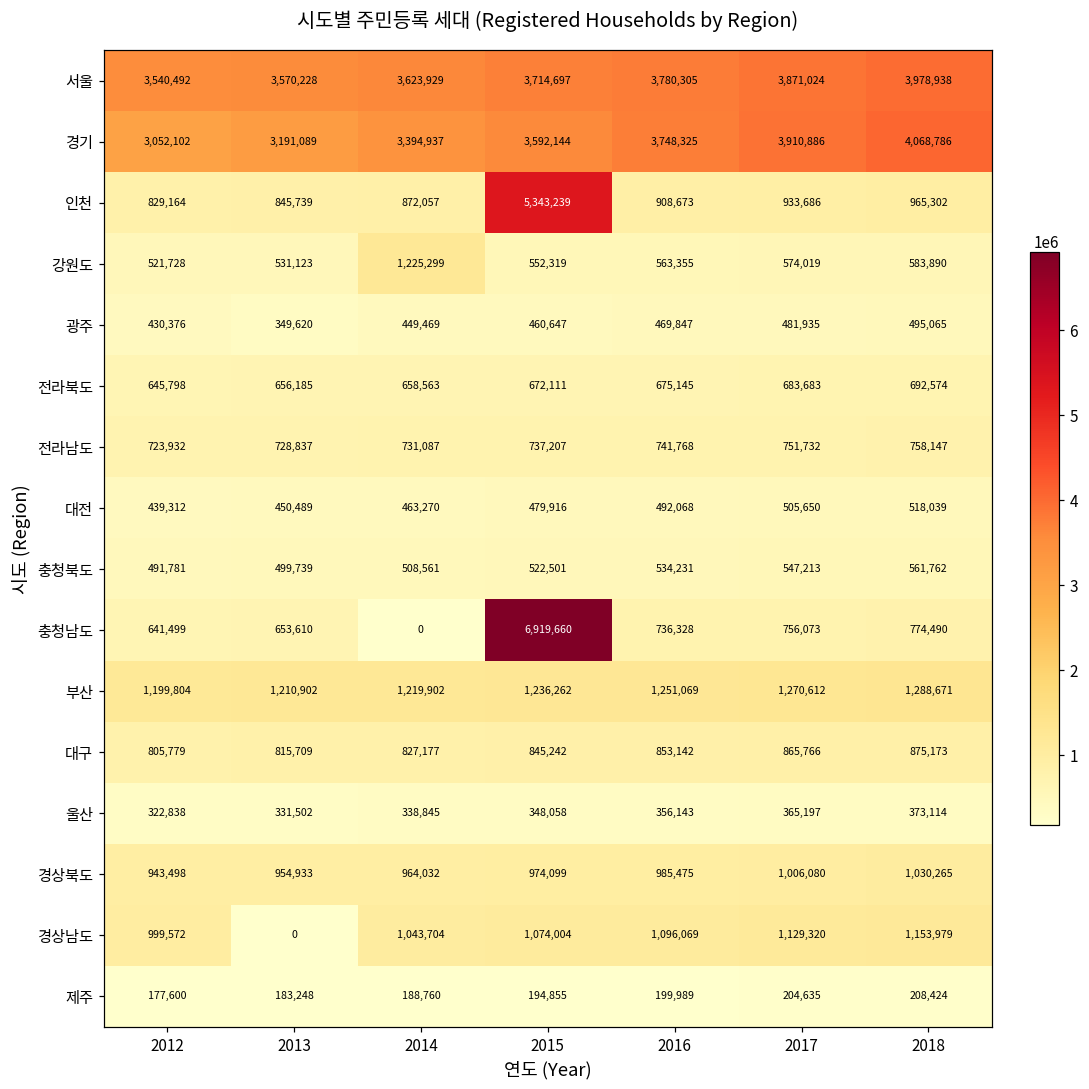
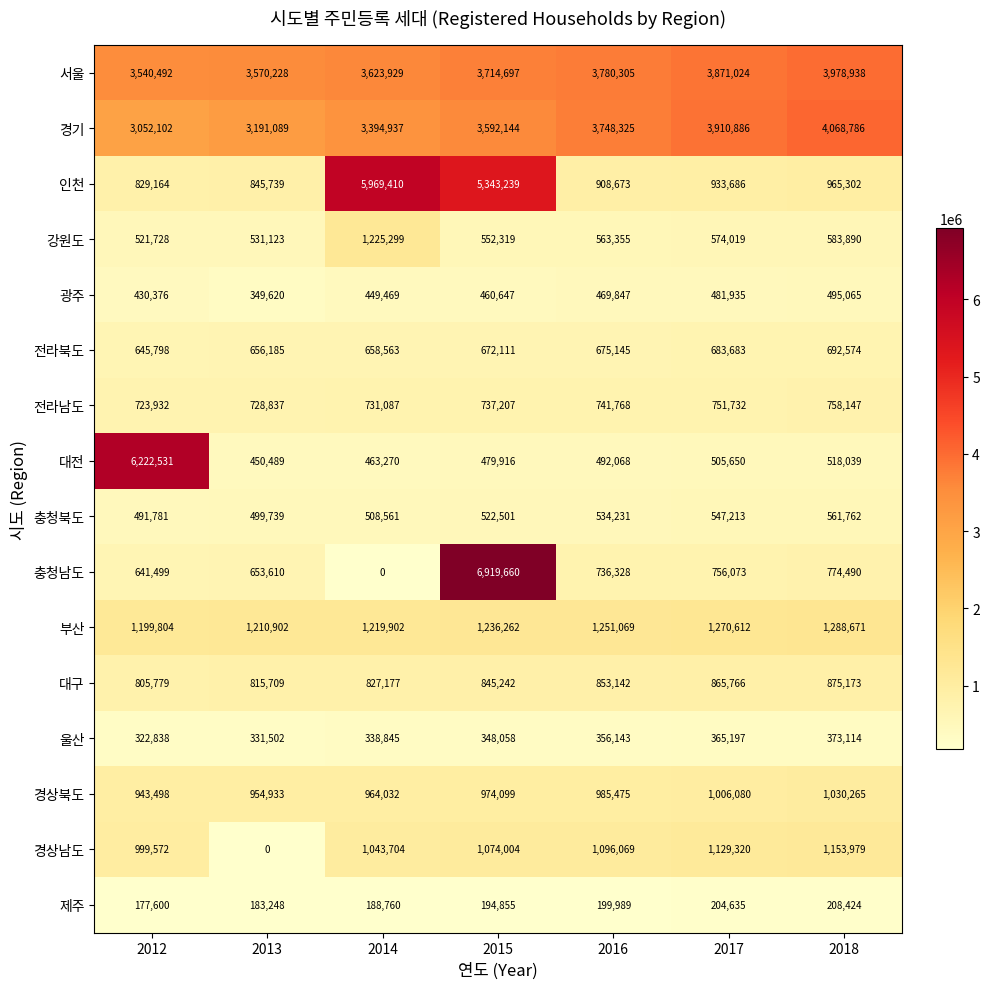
인천, 2014: 872,057 -> 5,969,410
대전, 2012: 439,312 -> 6,222,531
